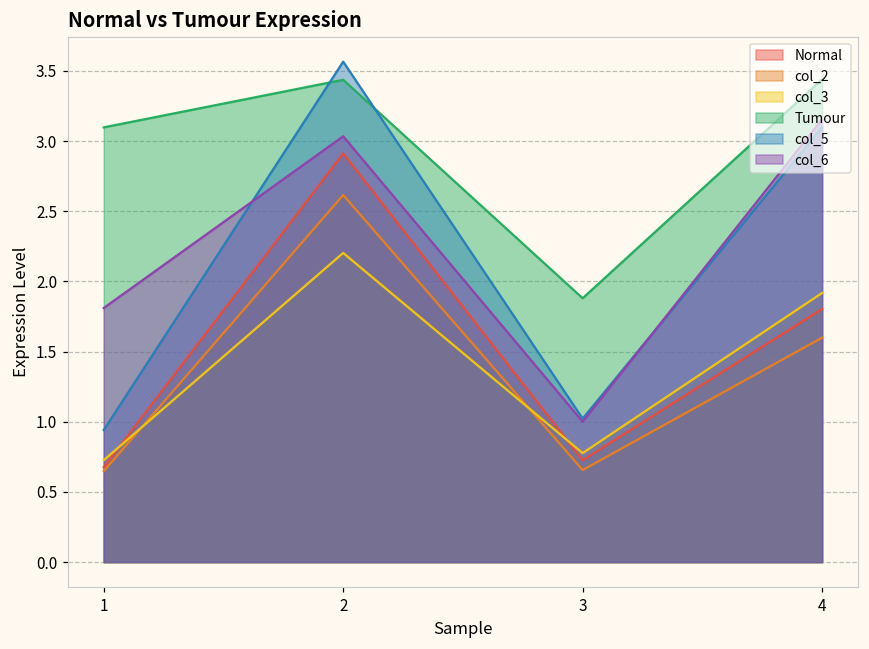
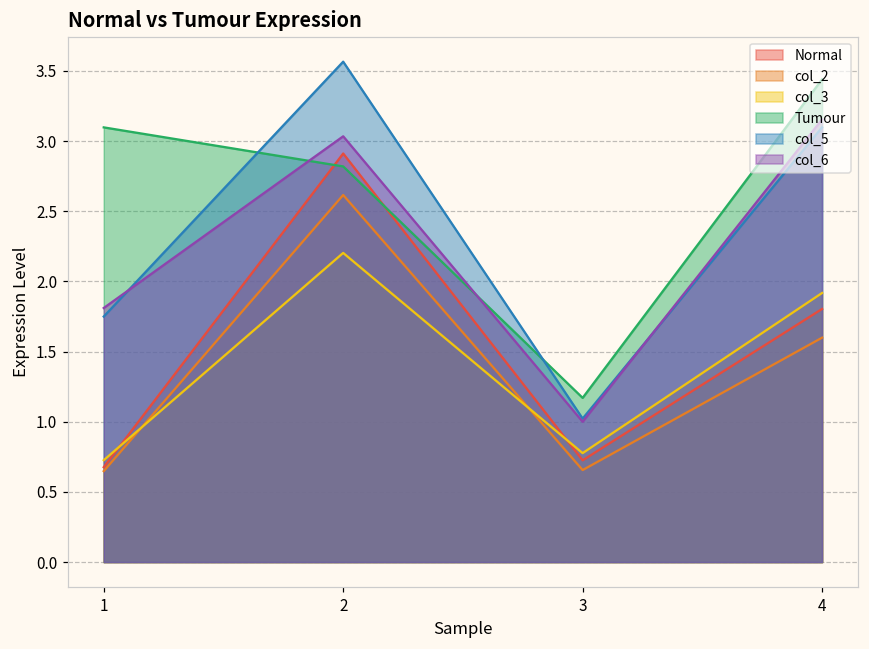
col_5, 1: 0.94 -> 1.75
Tumour, 2: 3.44 -> 2.82
Tumour, 3: 1.88 -> 1.17
